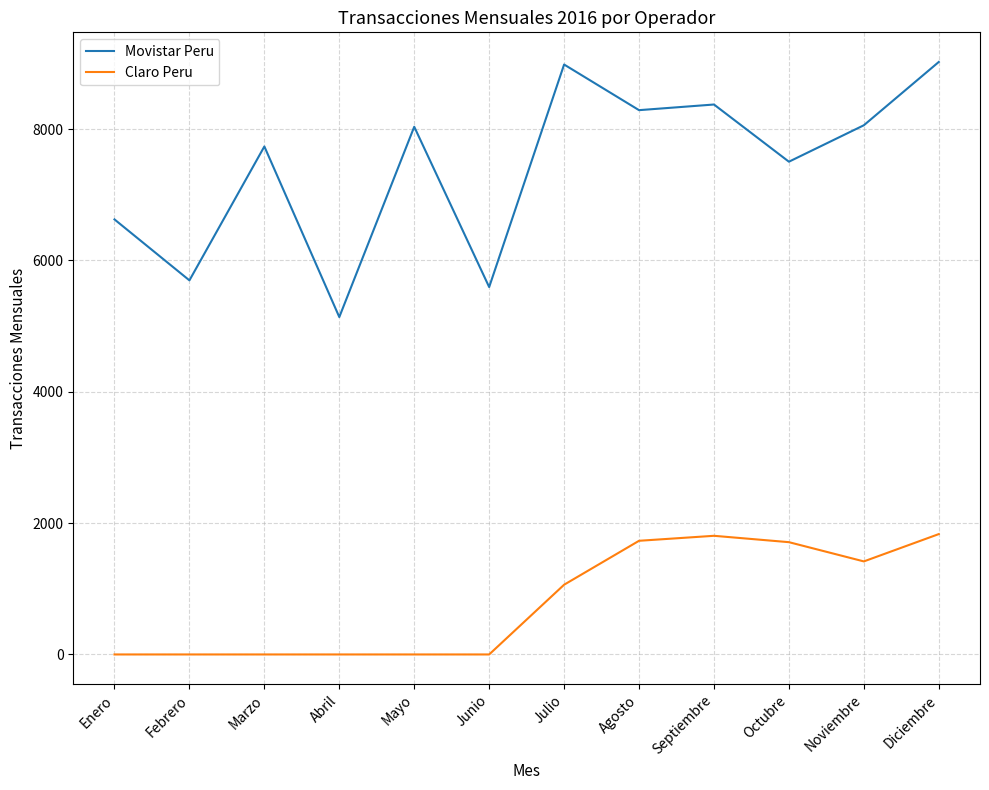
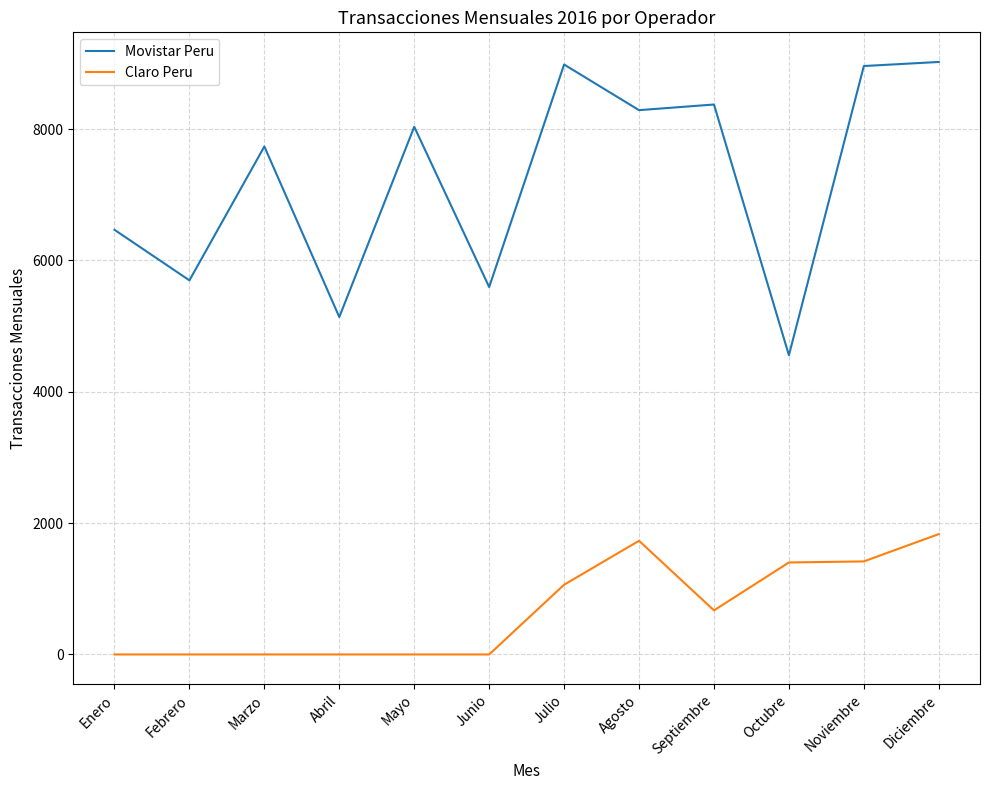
Movistar Peru, Enero: 6600 -> 6500
Claro Peru, Septiembre: 1800 -> 700
Movistar Peru, Octubre: 7500 -> 4600
Claro Peru, Octubre: 1700 -> 1400
Movistar Peru, Noviembre: 8100 -> 9000
